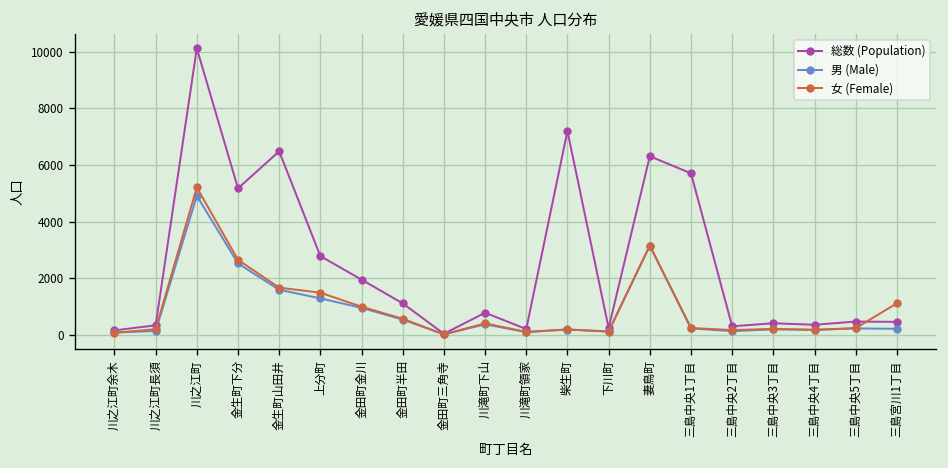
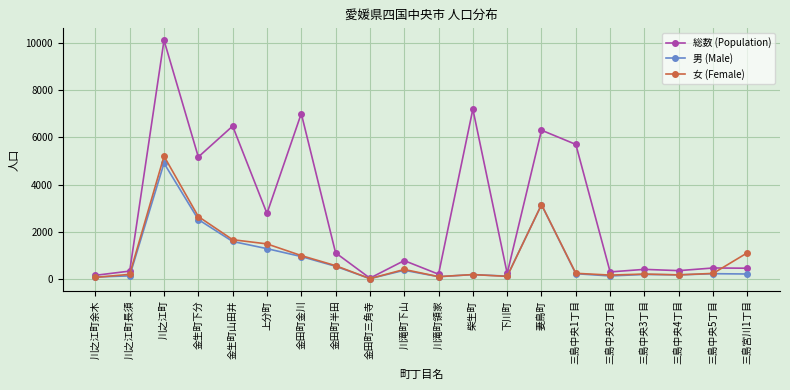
総数 (Population), 金田町金川: 2000 -> 7000
